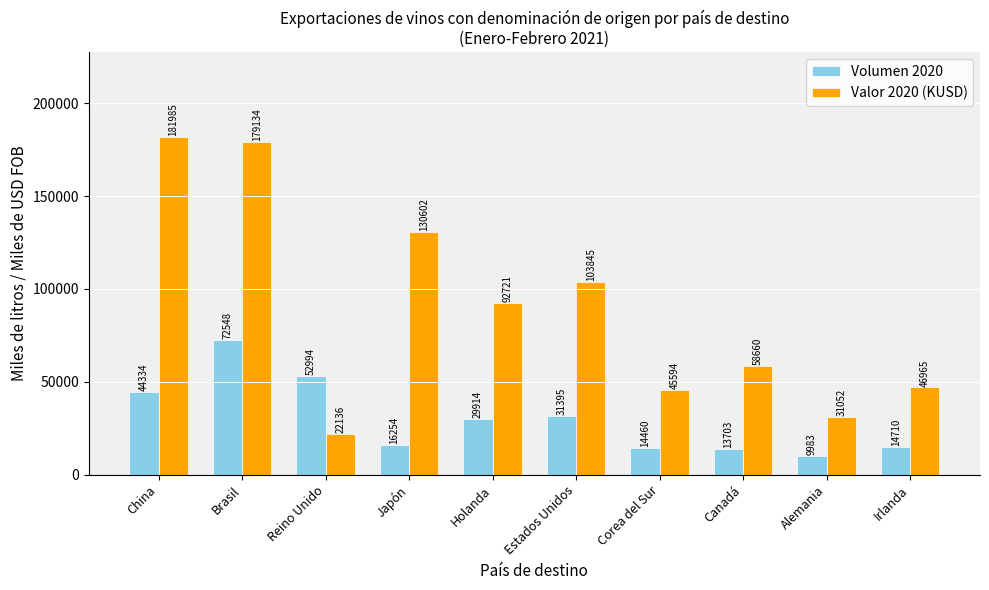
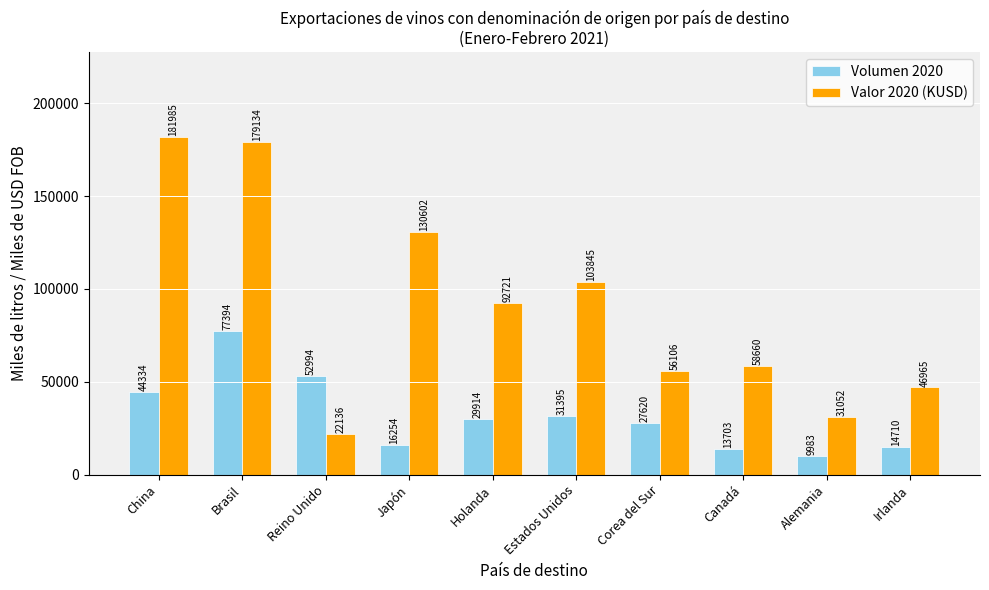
Volumen 2020, Brasil: 72548 -> 77394
Volumen 2020, Corea del Sur: 14460 -> 27620
Valor 2020 (KUSD), Corea del Sur: 45594 -> 56106
